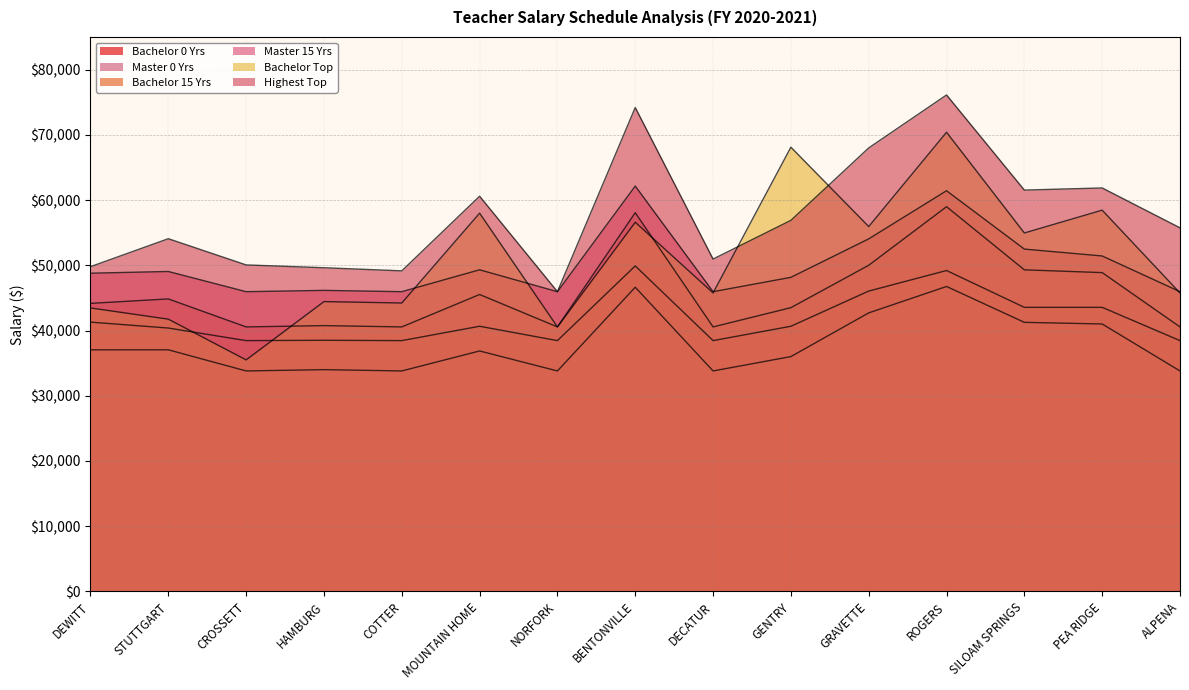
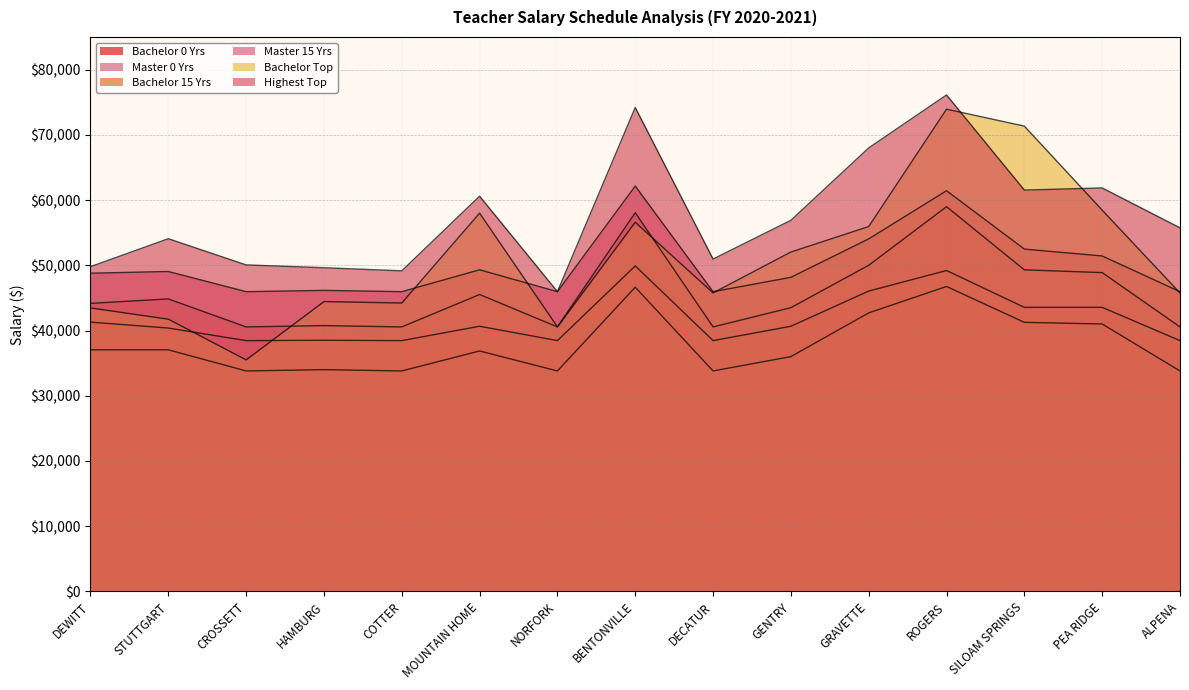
Bachelor Top, GENTRY: $68,000 -> $52,000
Bachelor Top, ROGERS: $70,000 -> $74,000
Bachelor Top, SILOAM SPRINGS: $55,000 -> $71,000
